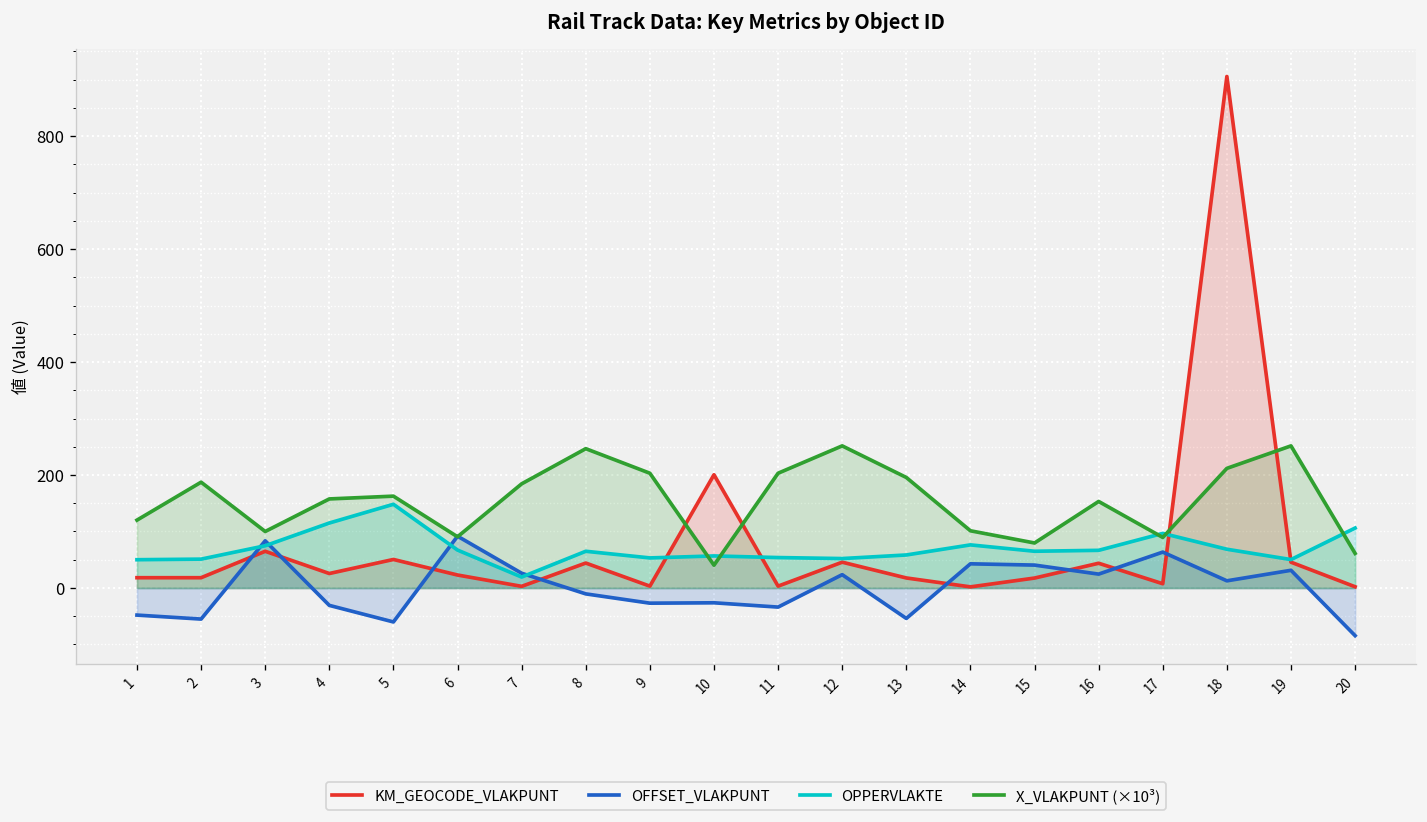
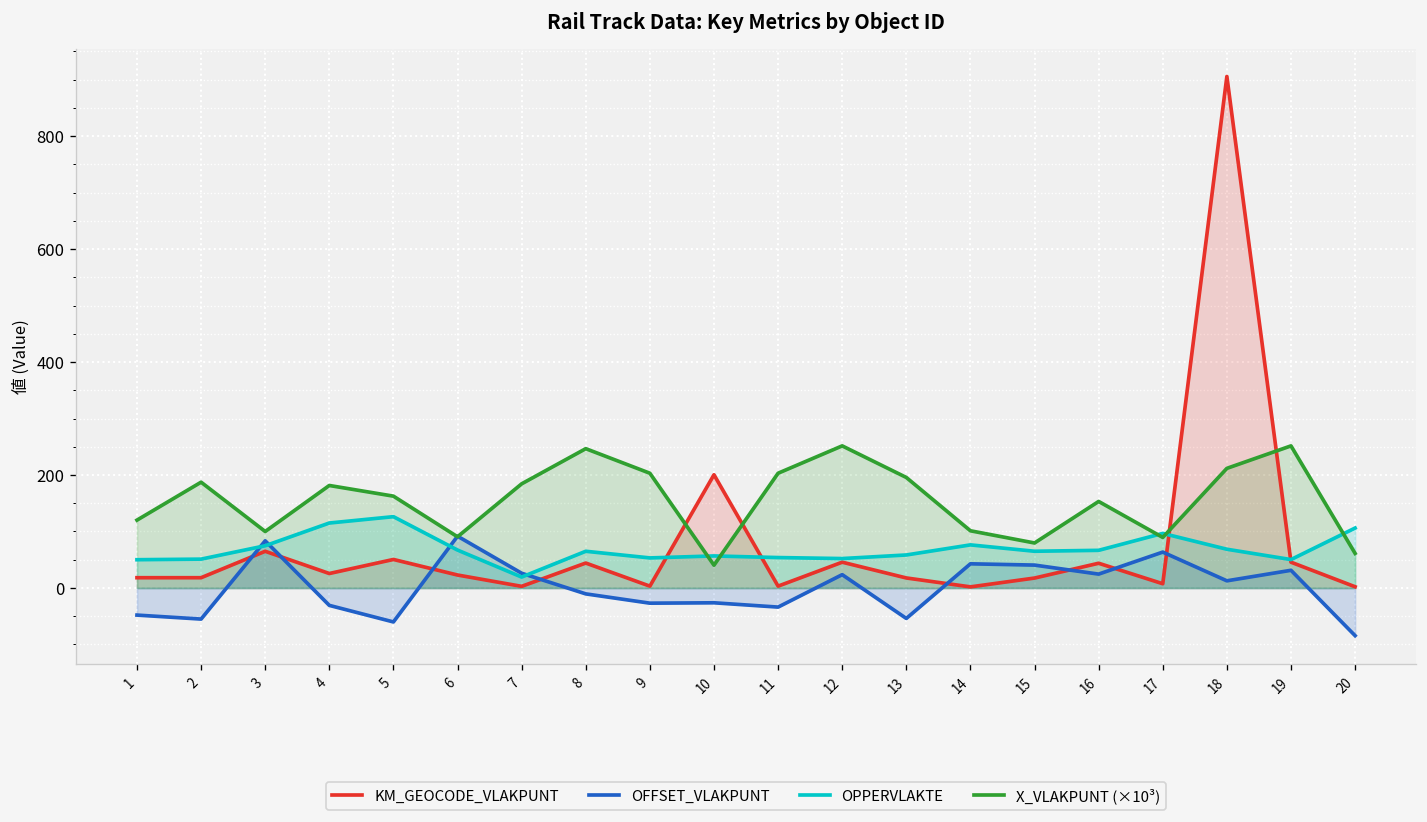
X_VLAKPUNT (×10³), 4: 160 -> 180
OPPERVLAKTE, 5: 150 -> 130
